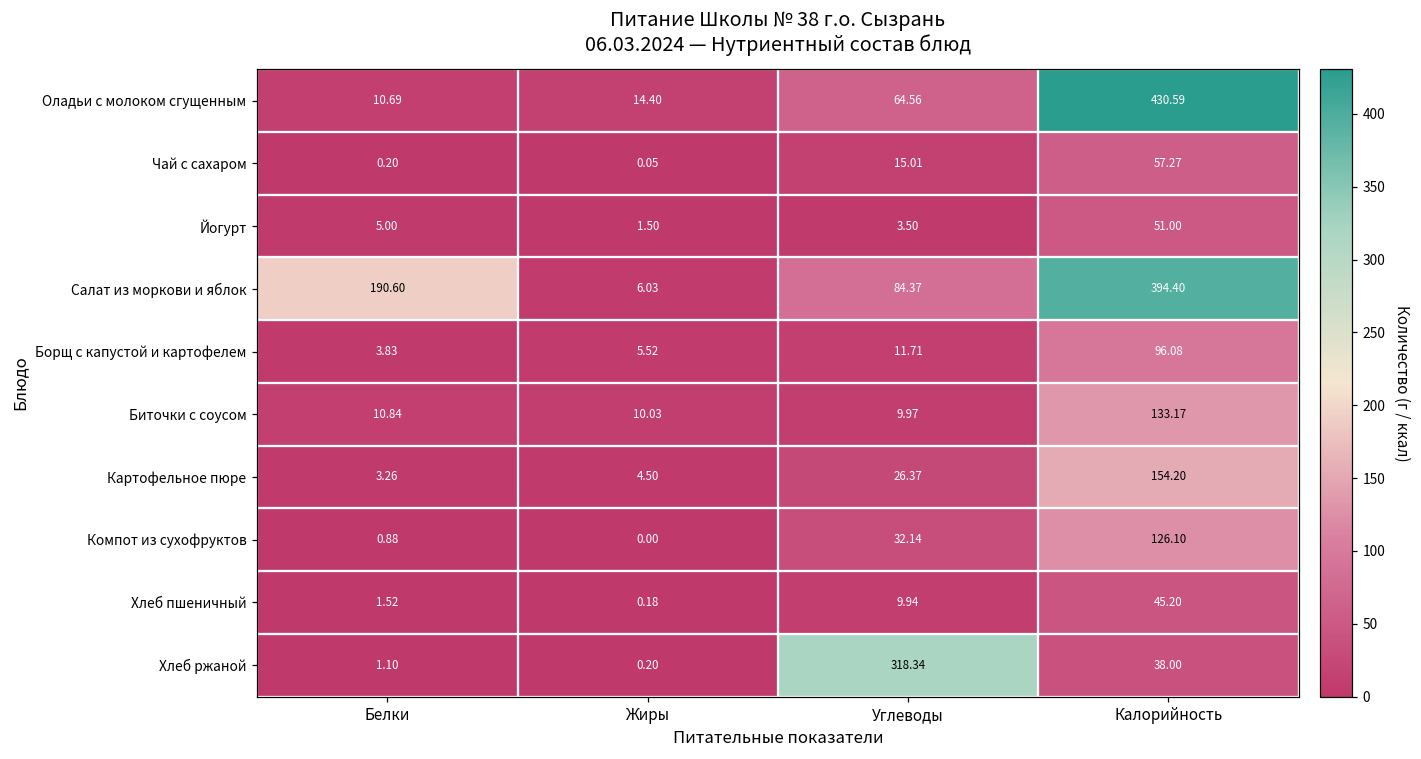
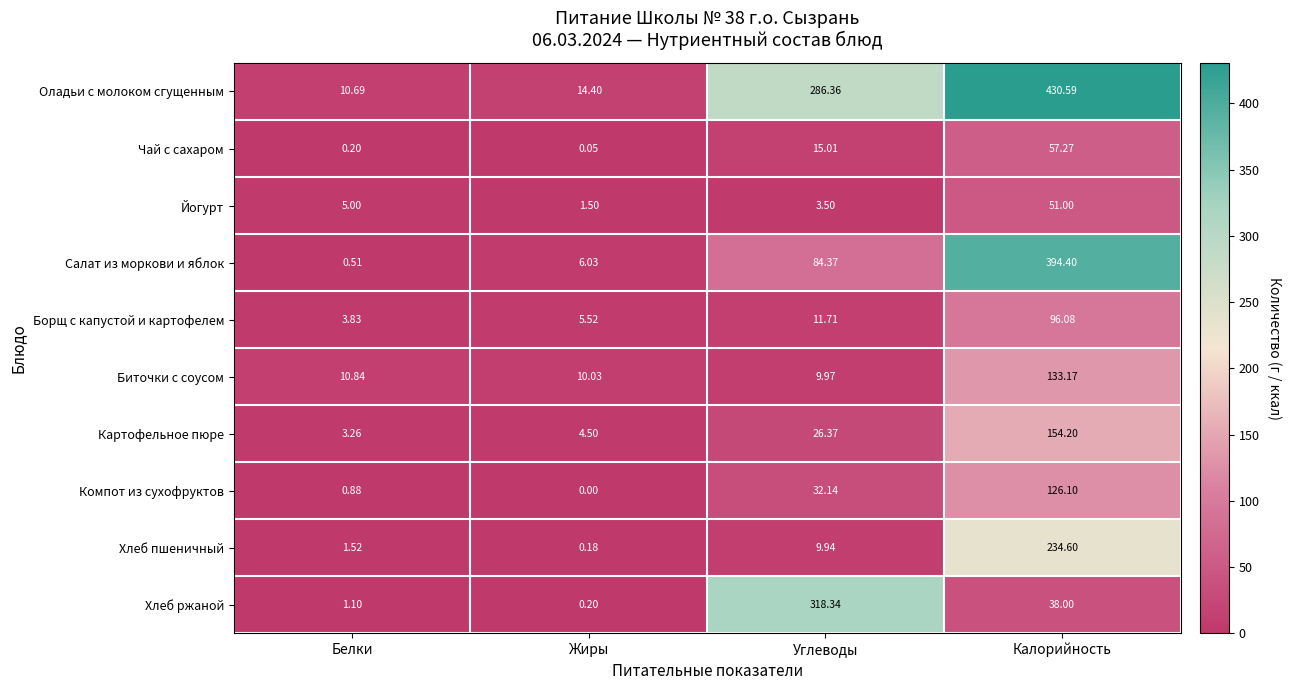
Оладьи с молоком сгущенным, Углеводы: 64.56 -> 286.36
Салат из моркови и яблок, Белки: 190.60 -> 0.51
Хлеб пшеничный, Калорийность: 45.20 -> 234.60
